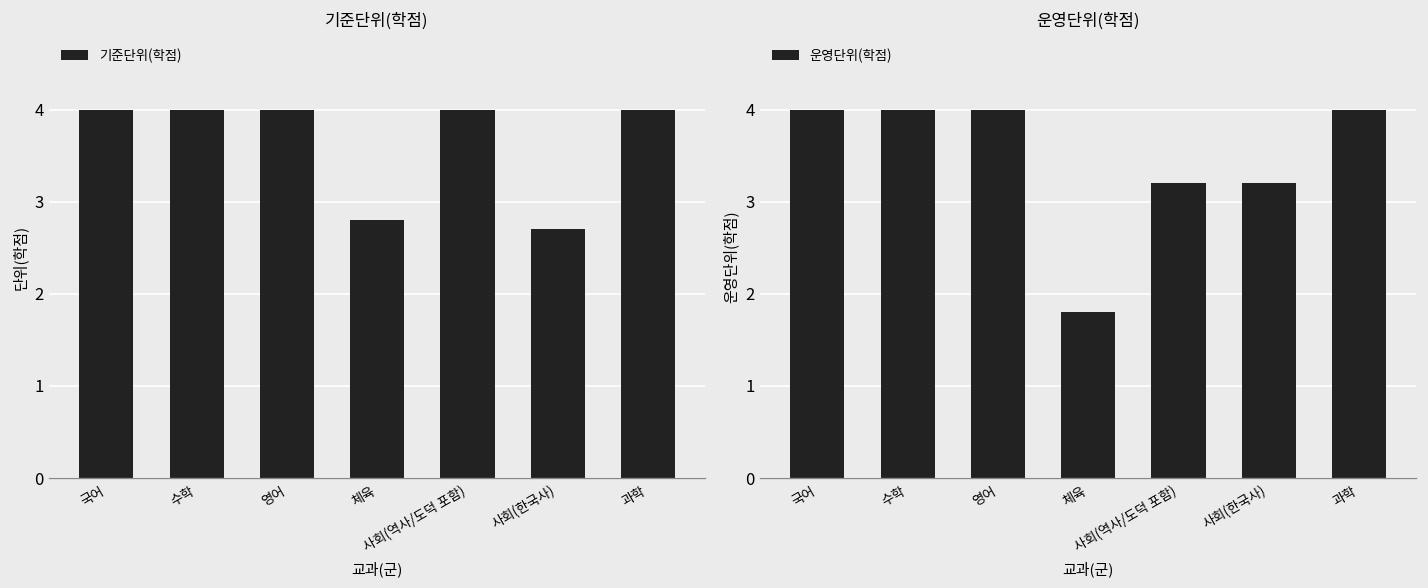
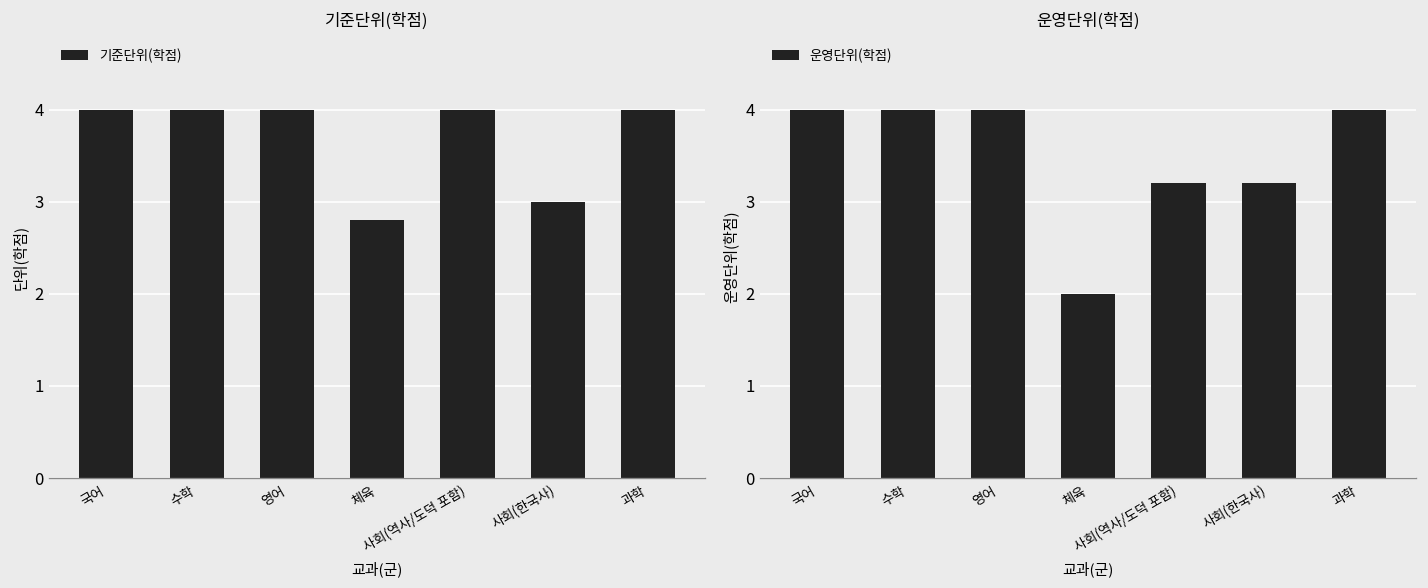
기준단위(학점), 사회(한국사): 2.7 -> 3.0
운영단위(학점), 체육: 1.8 -> 2.0
